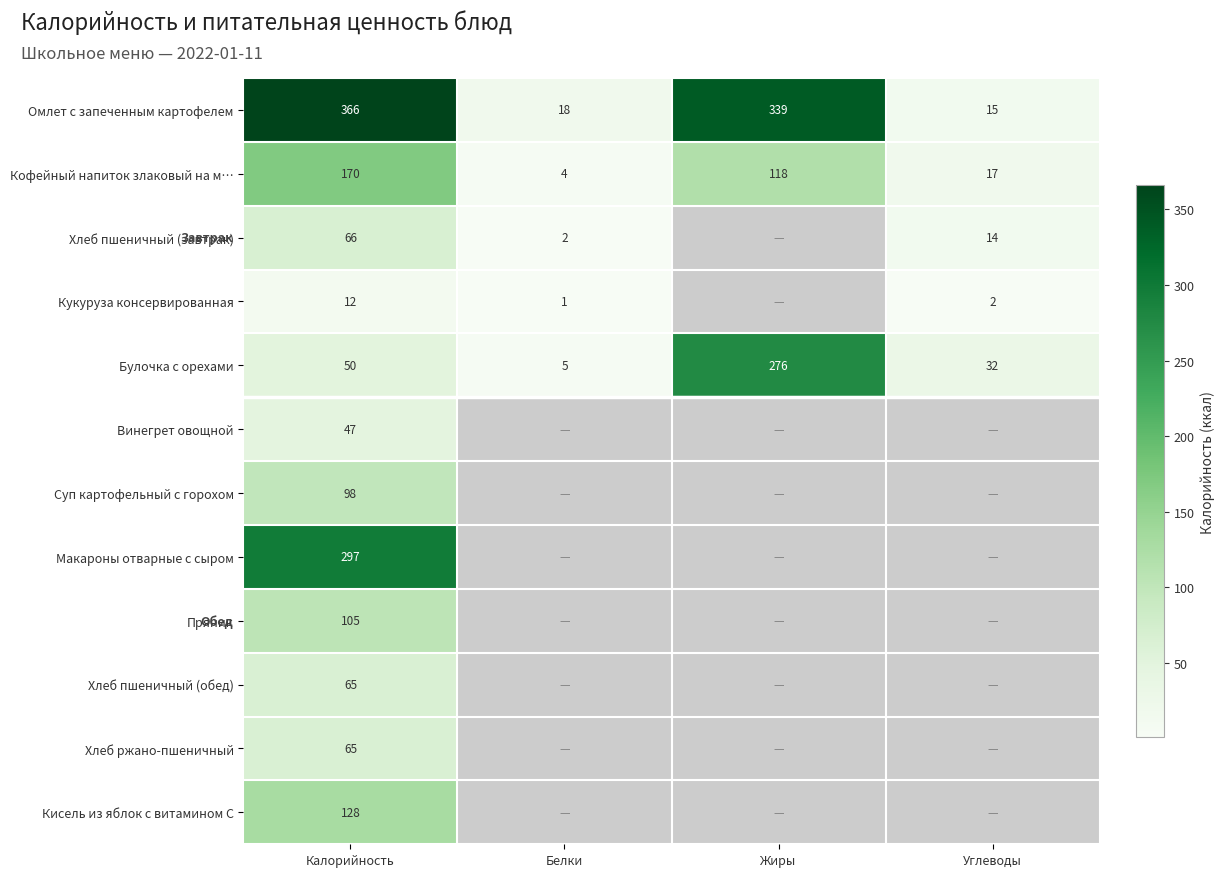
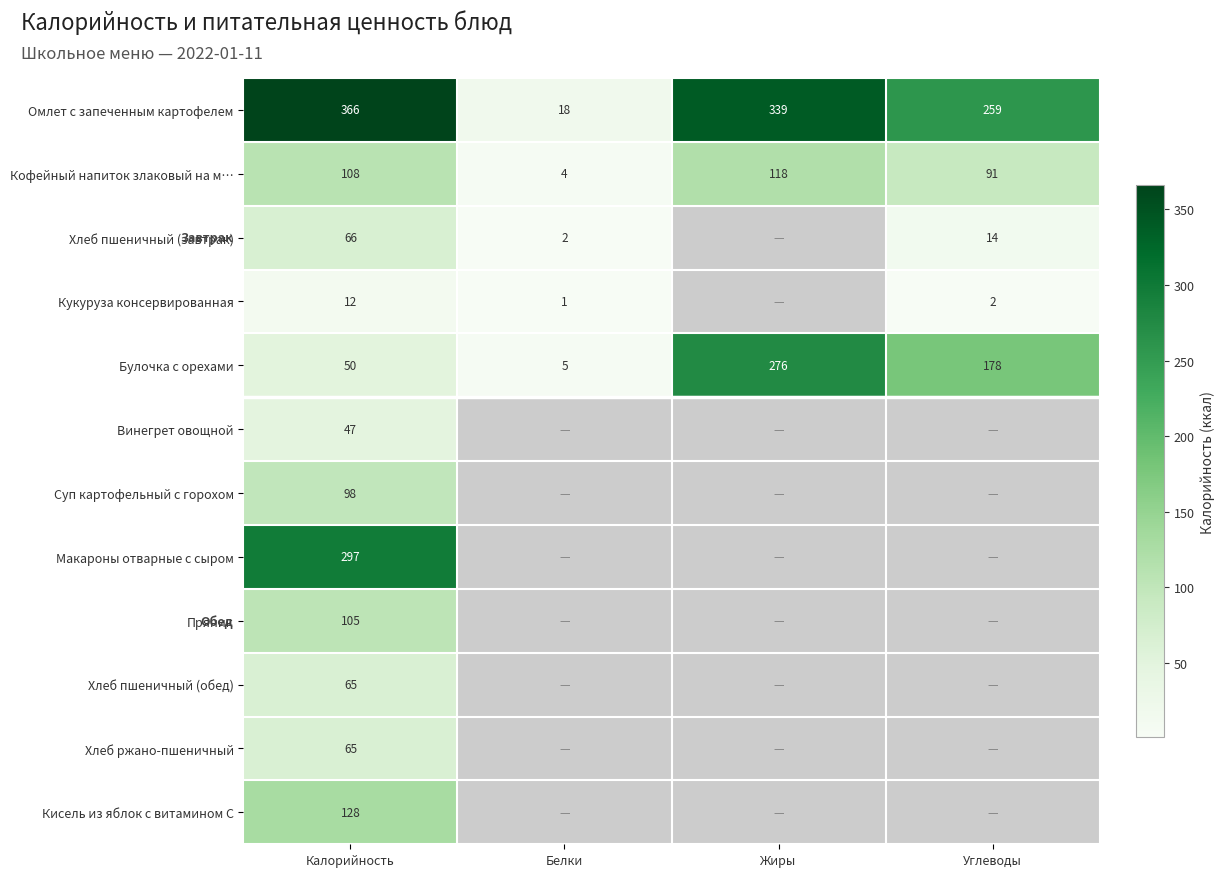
Омлет с запеченным картофелем, Углеводы: 15 -> 259
Кофейный напиток злаковый на м…, Калорийность: 170 -> 108
Кофейный напиток злаковый на м…, Углеводы: 17 -> 91
Булочка с орехами, Углеводы: 32 -> 178
